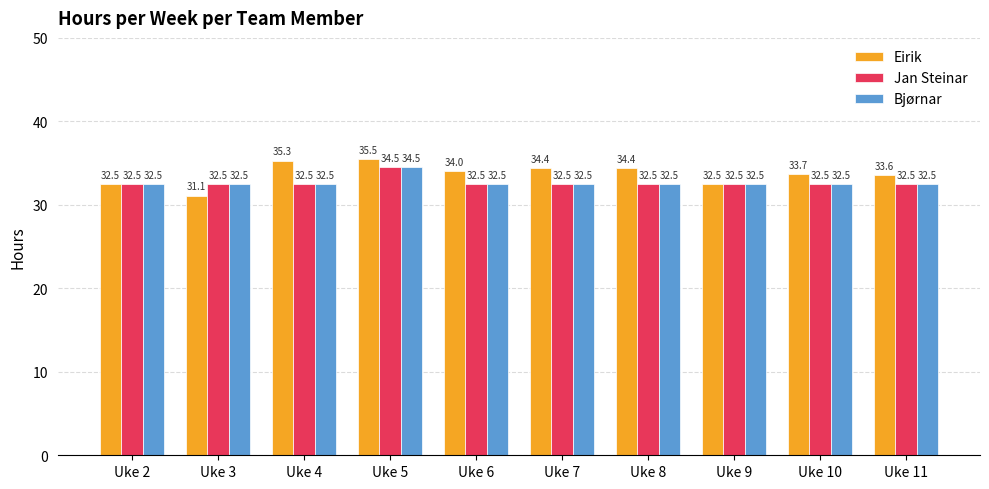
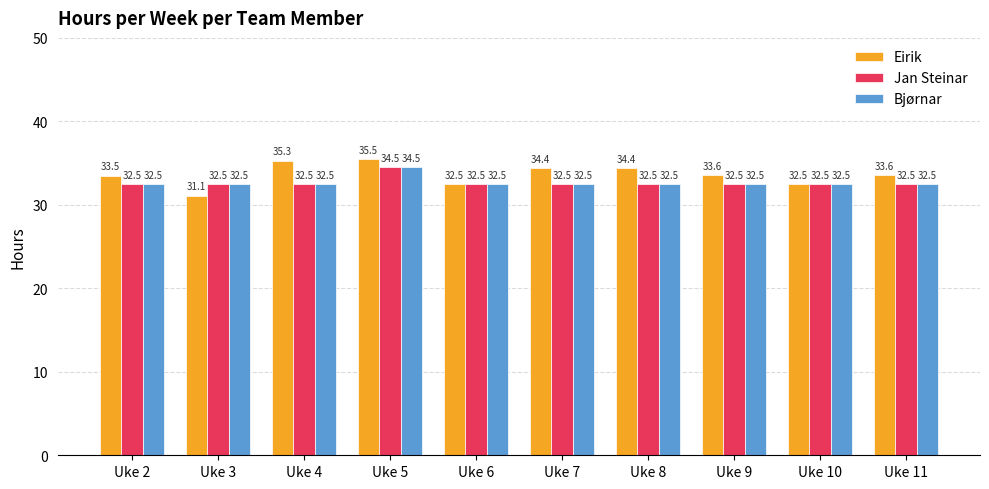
Eirik, Uke 2: 32.5 -> 33.5
Eirik, Uke 6: 34.0 -> 32.5
Eirik, Uke 9: 32.5 -> 33.6
Eirik, Uke 10: 33.7 -> 32.5
